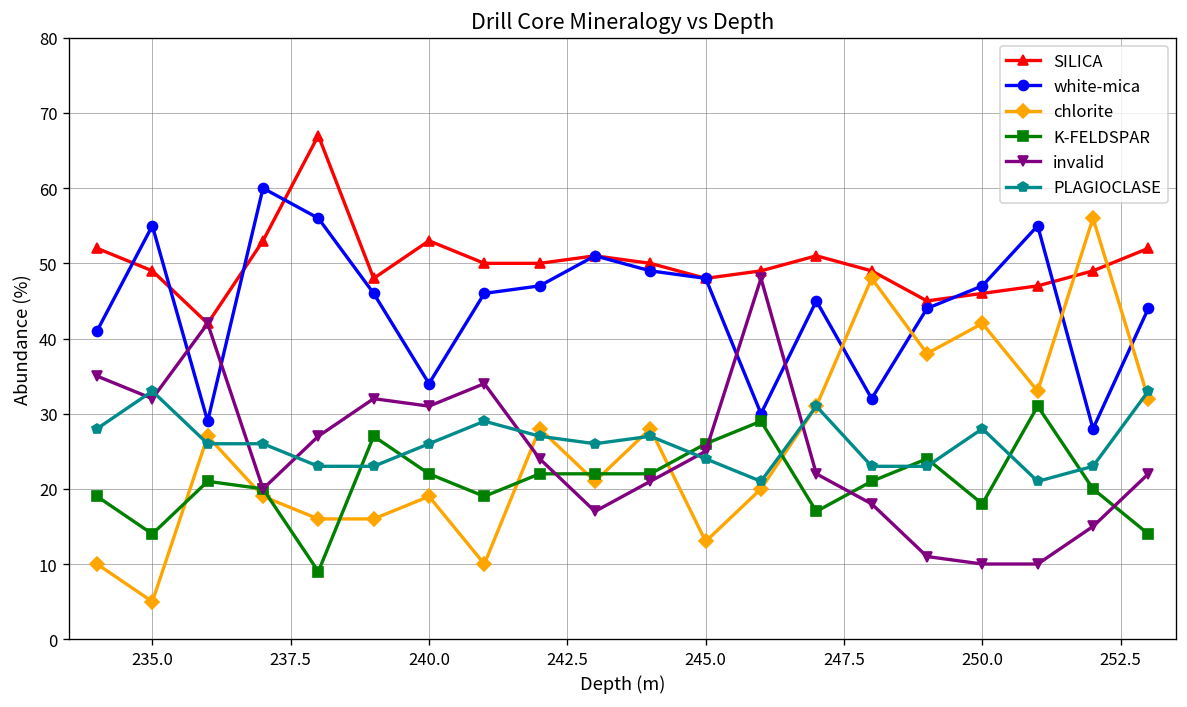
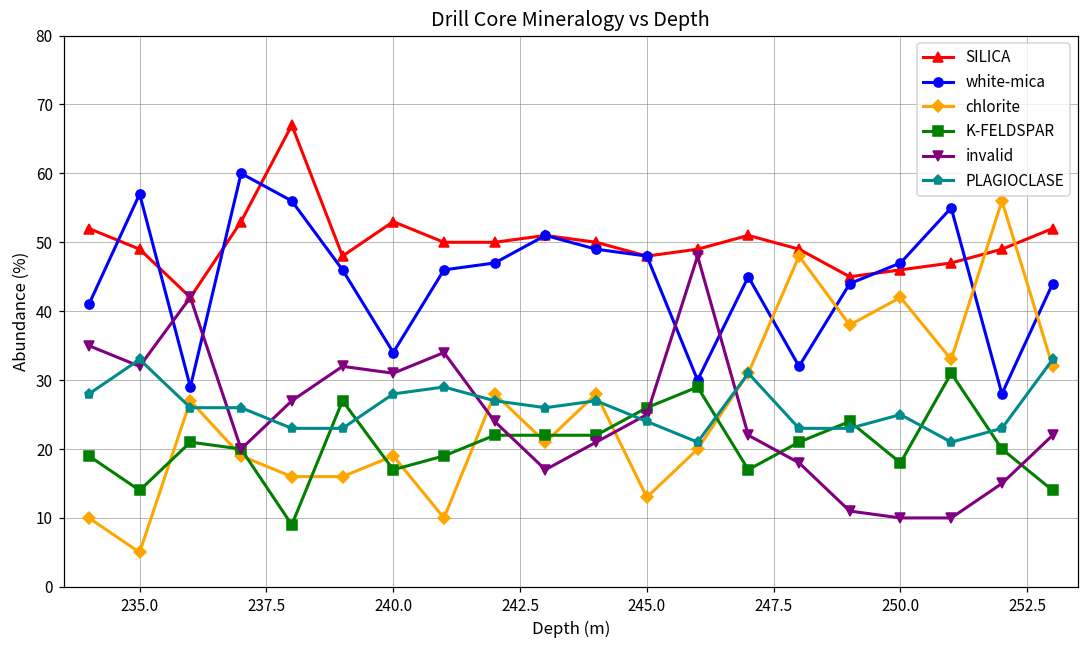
white-mica, 235.0: 55 -> 57
K-FELDSPAR, 240.0: 22 -> 17
PLAGIOCLASE, 240.0: 26 -> 28
PLAGIOCLASE, 250.0: 28 -> 25
